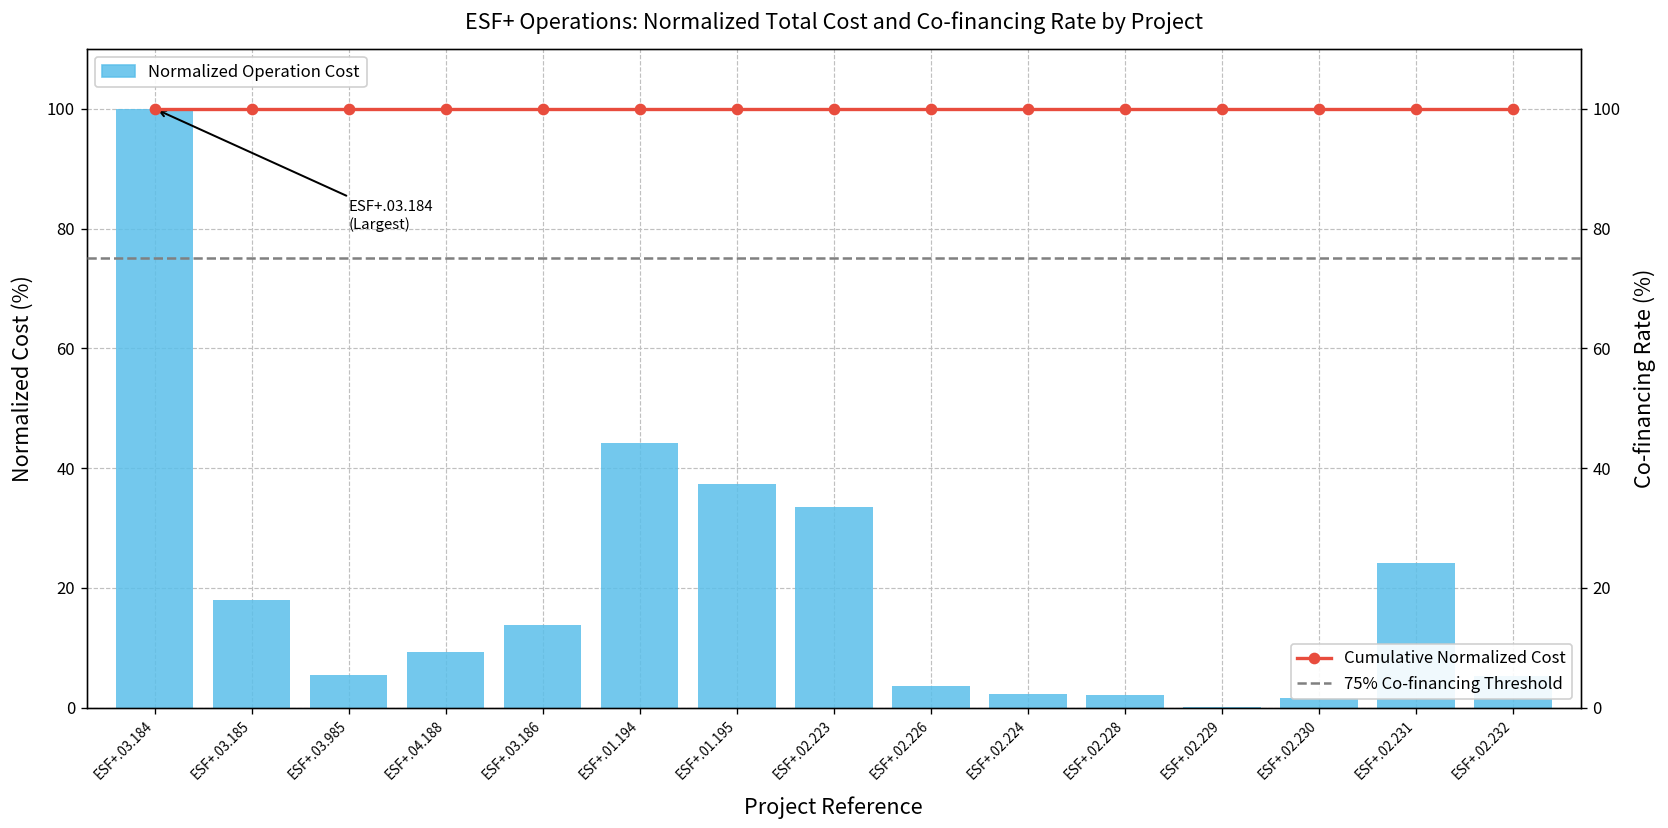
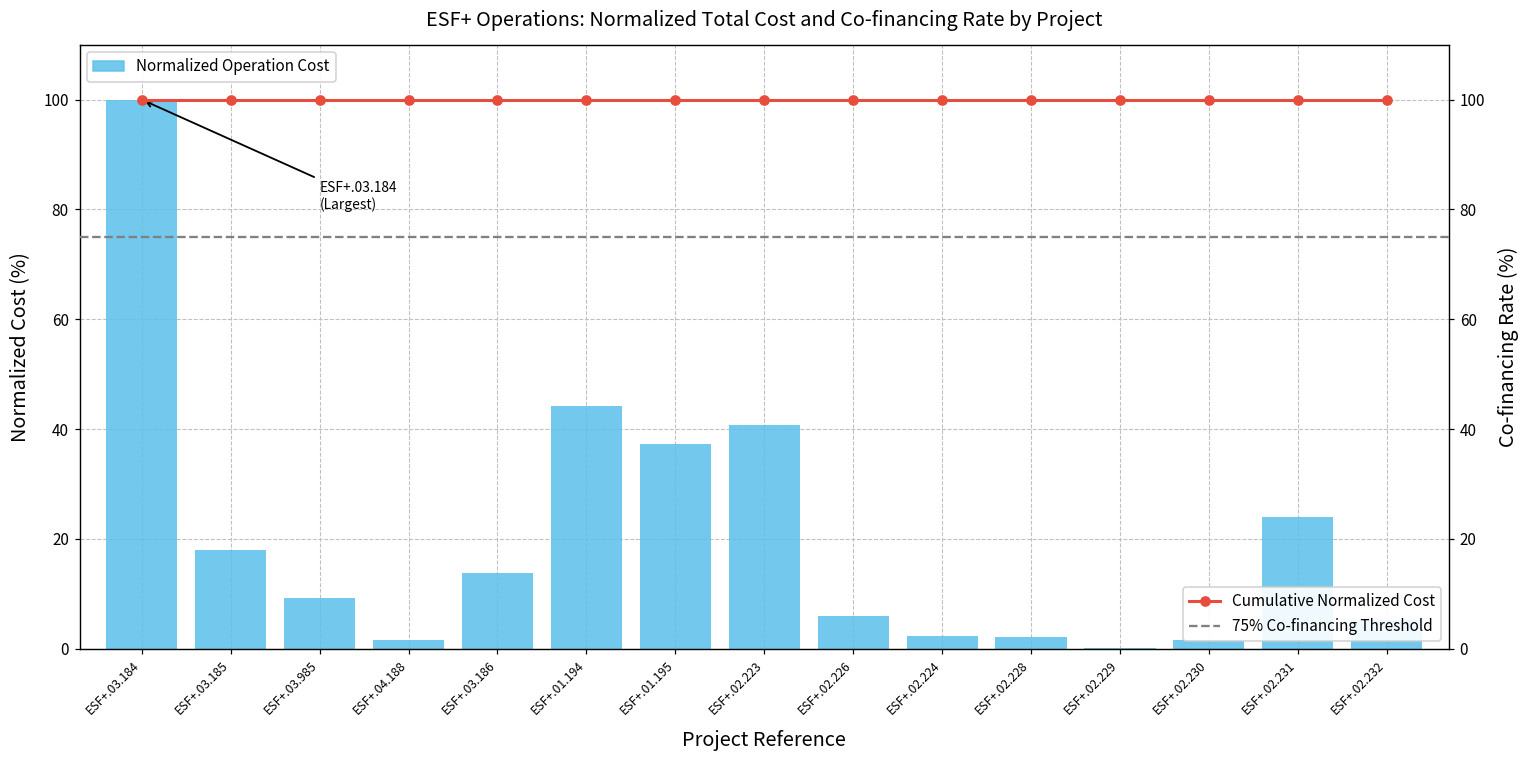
Normalized Operation Cost, ESF+.03.985: 6 -> 9
Normalized Operation Cost, ESF+.04.188: 9 -> 2
Normalized Operation Cost, ESF+.02.223: 34 -> 41
Normalized Operation Cost, ESF+.02.226: 4 -> 6
